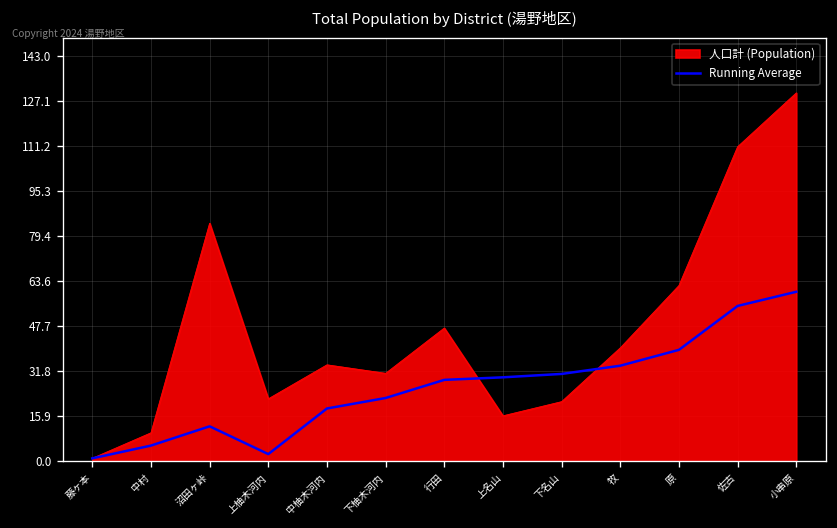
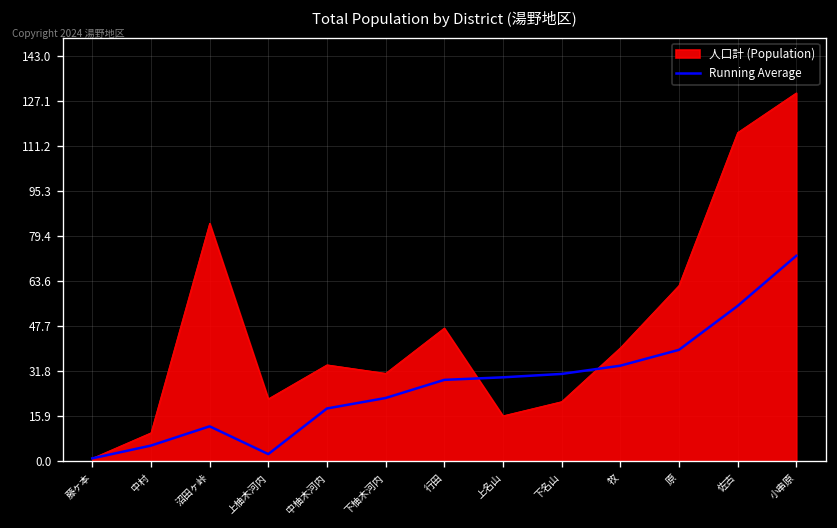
人口計 (Population), 佐古: 111 -> 116
Running Average, 小串原: 60 -> 73
